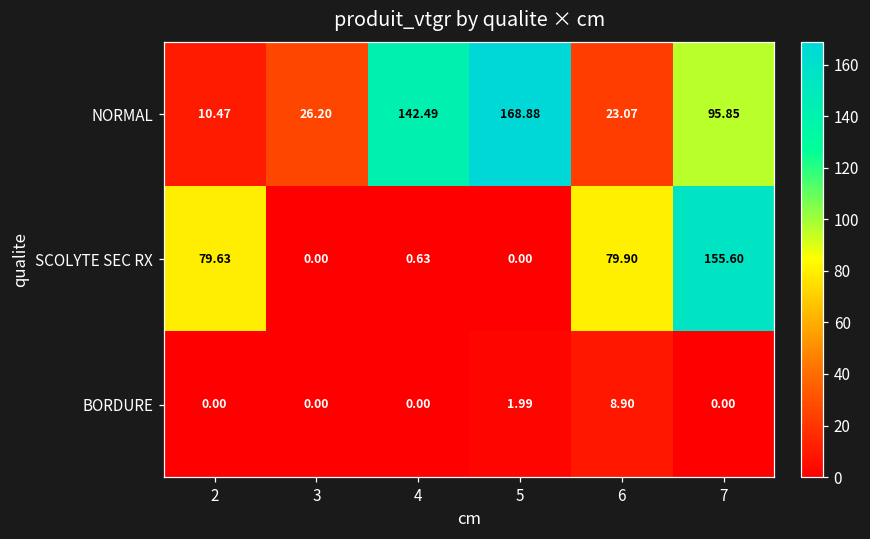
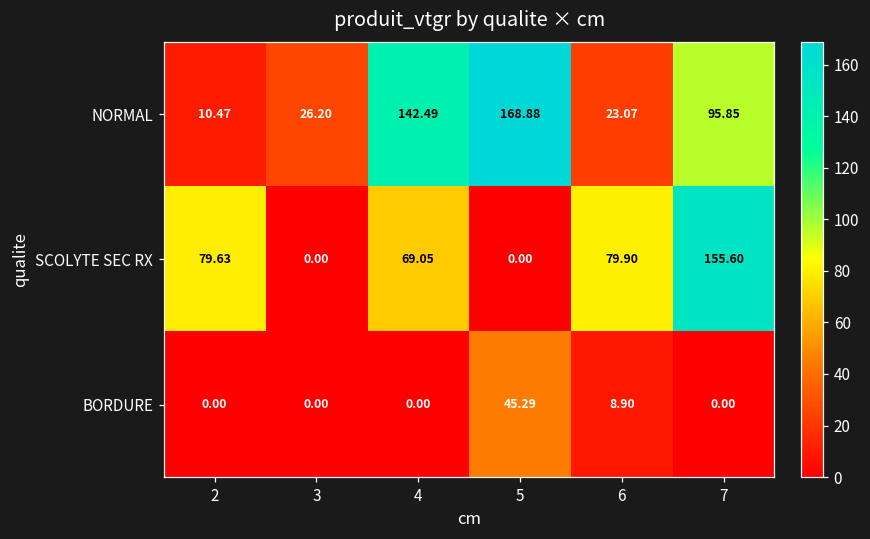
SCOLYTE SEC RX, 4: 0.63 -> 69.05
BORDURE, 5: 1.99 -> 45.29
